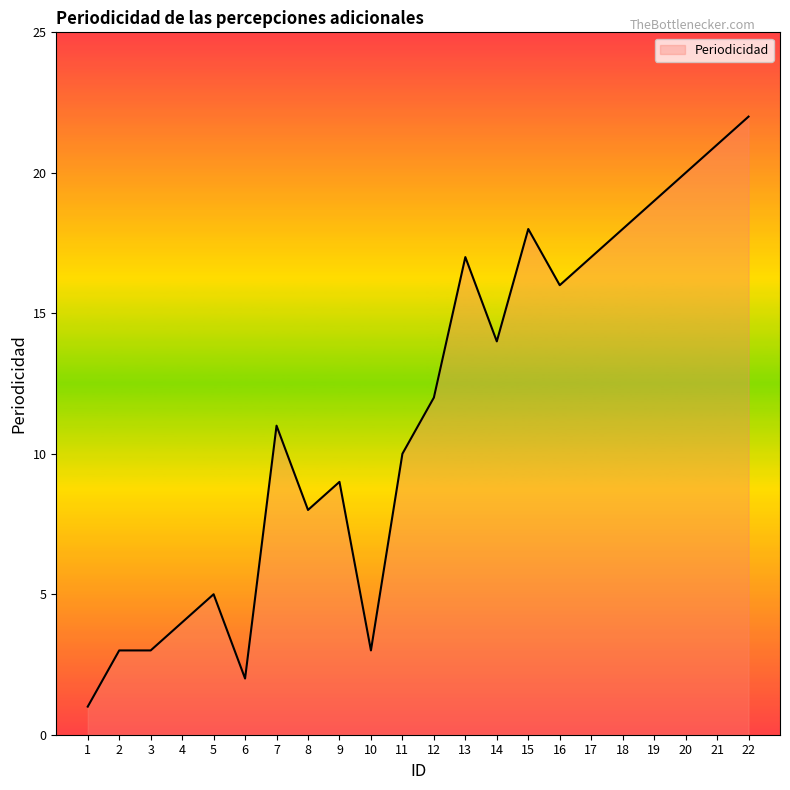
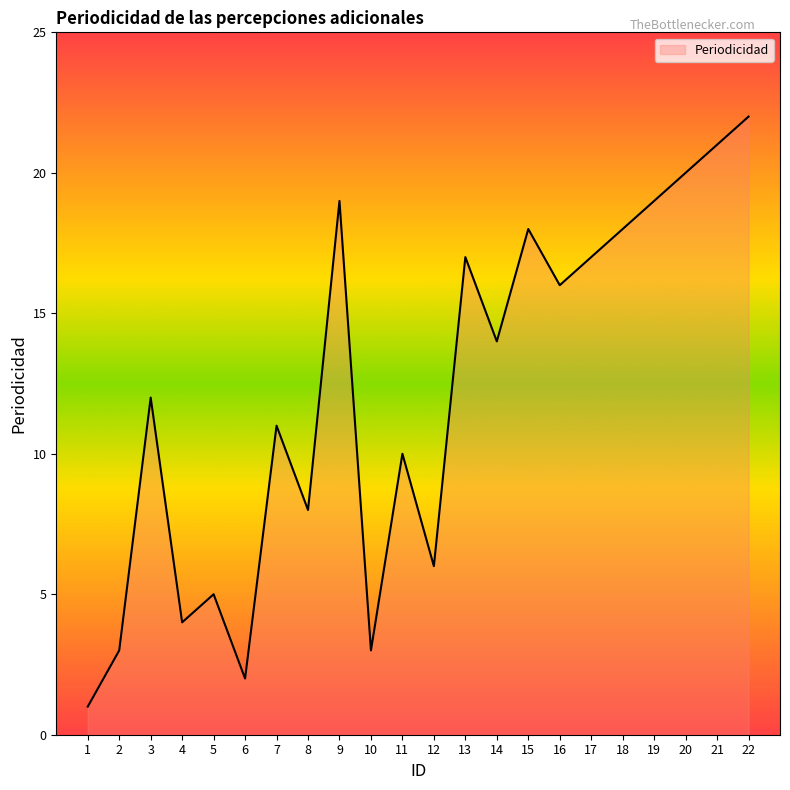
3: 3 -> 12
9: 9 -> 19
12: 12 -> 6
